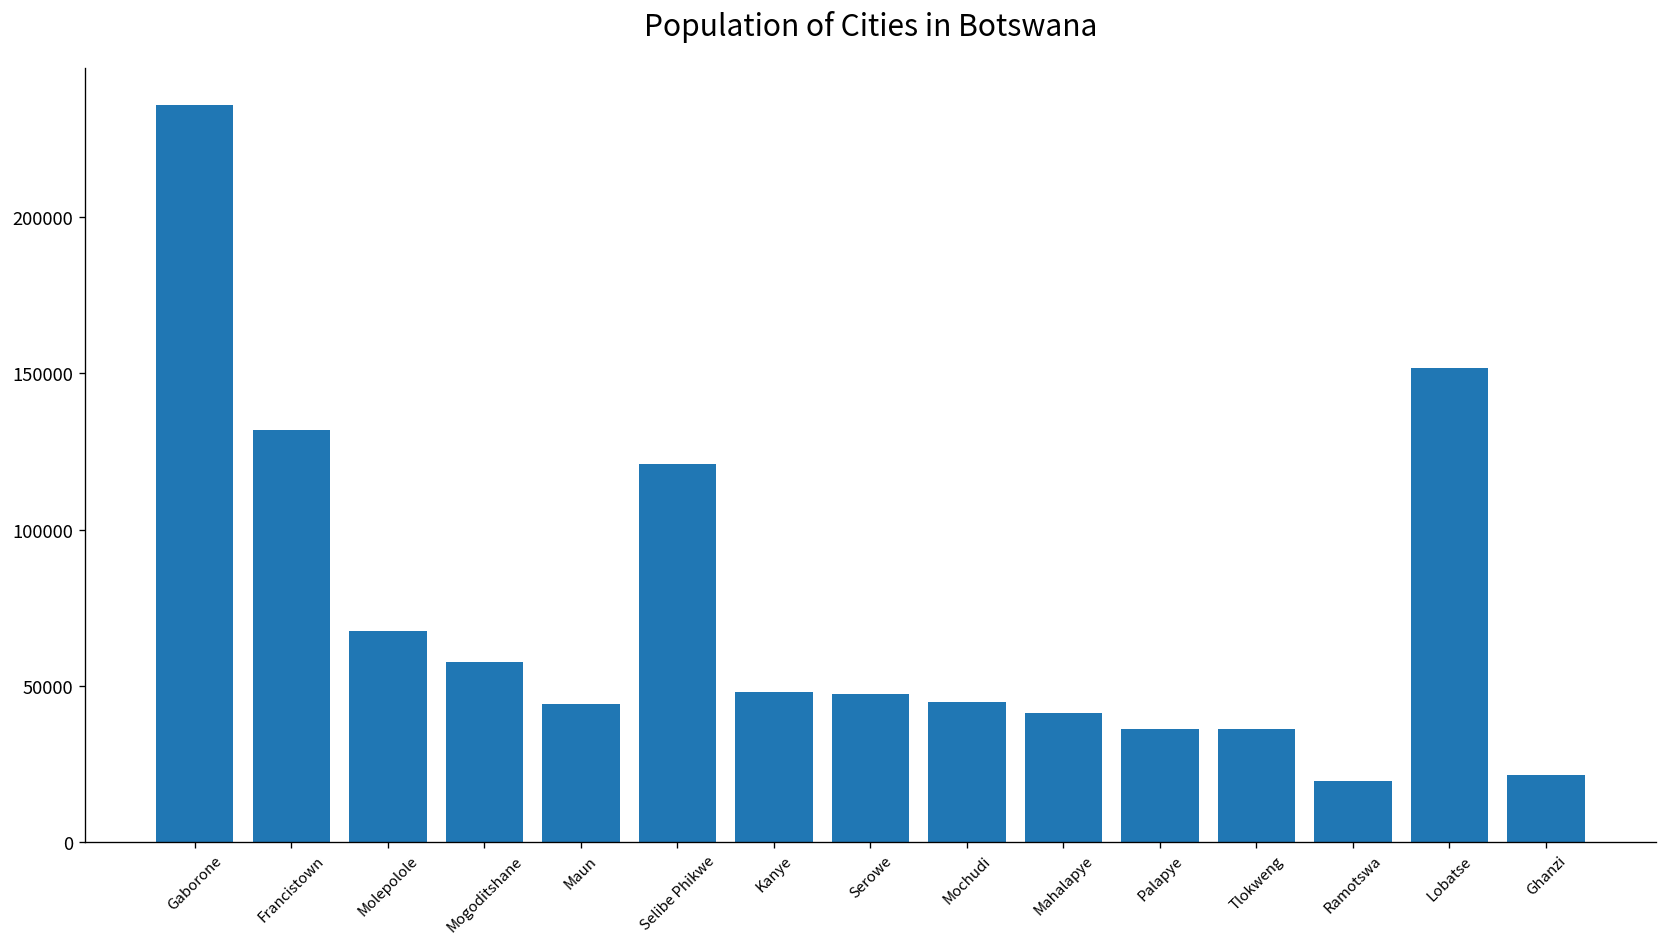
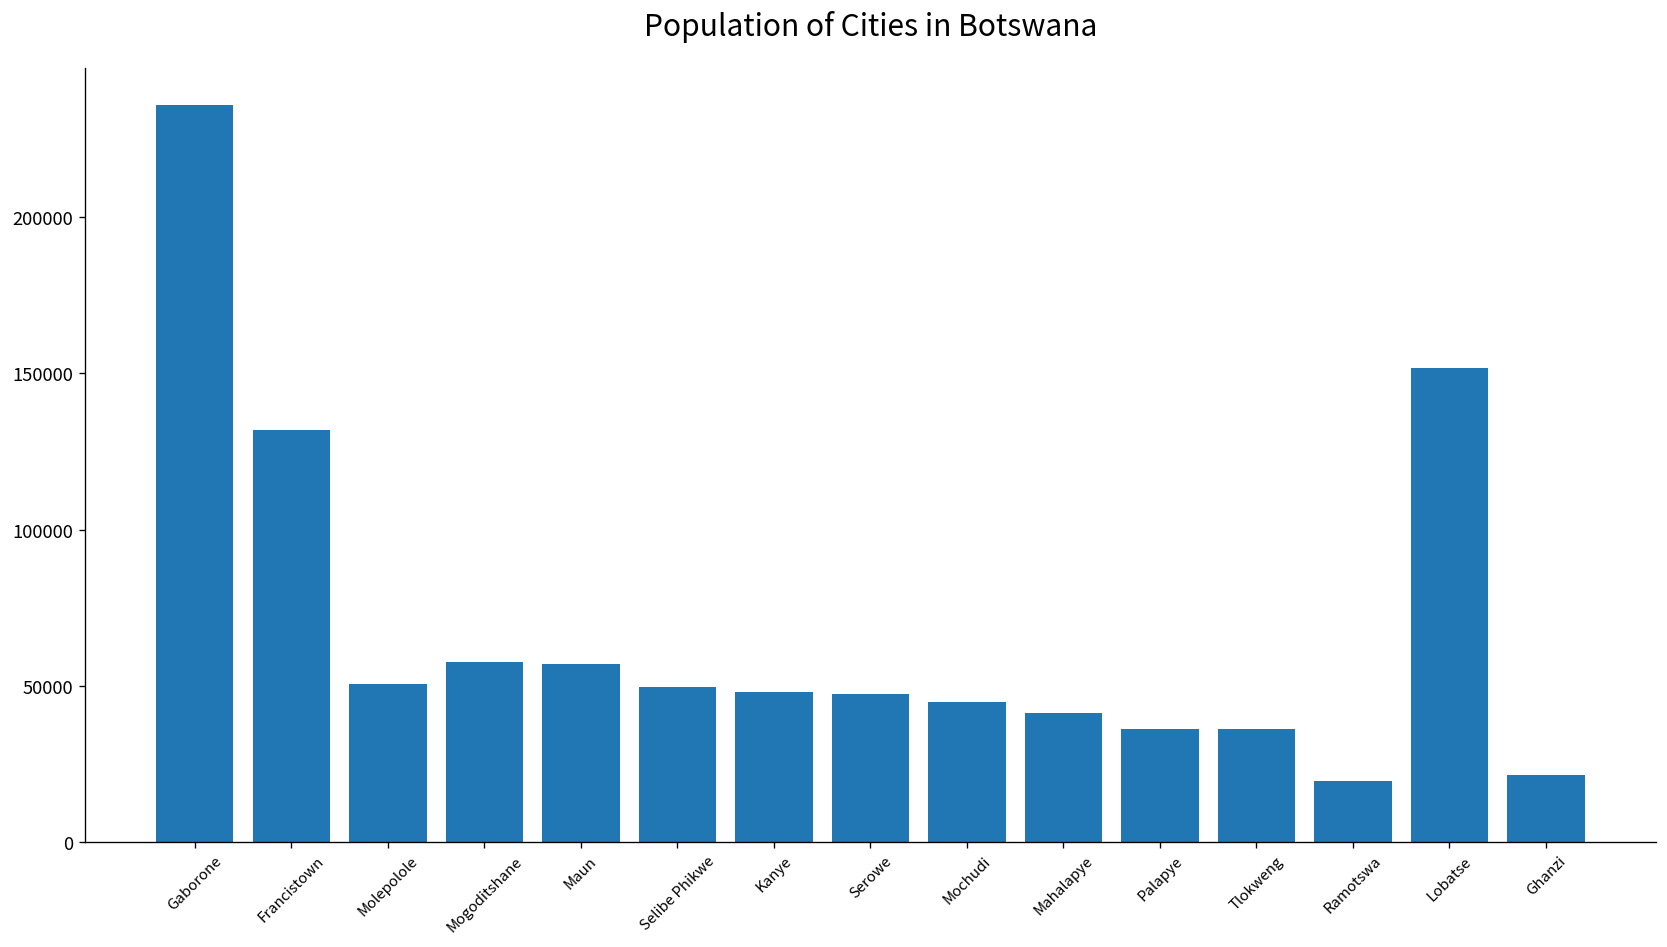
Molepolole: 68000 -> 51000
Maun: 44000 -> 57000
Selibe Phikwe: 121000 -> 50000
